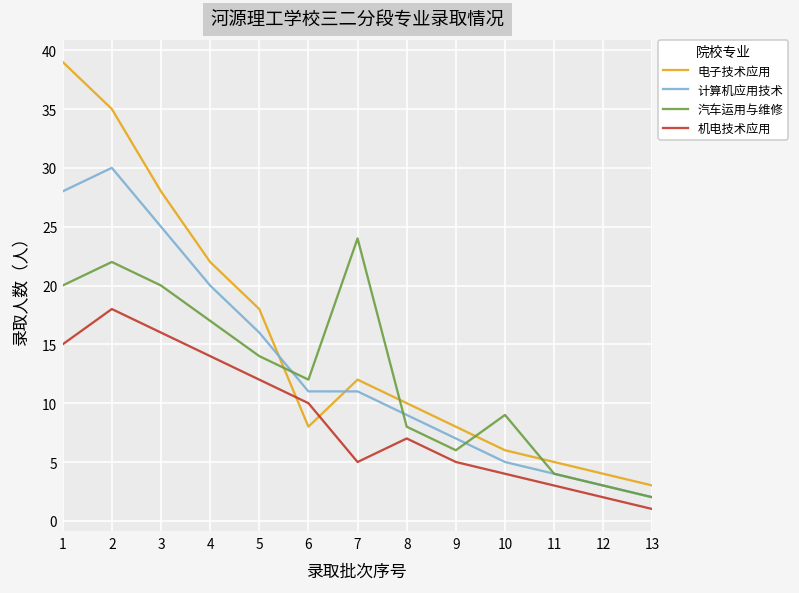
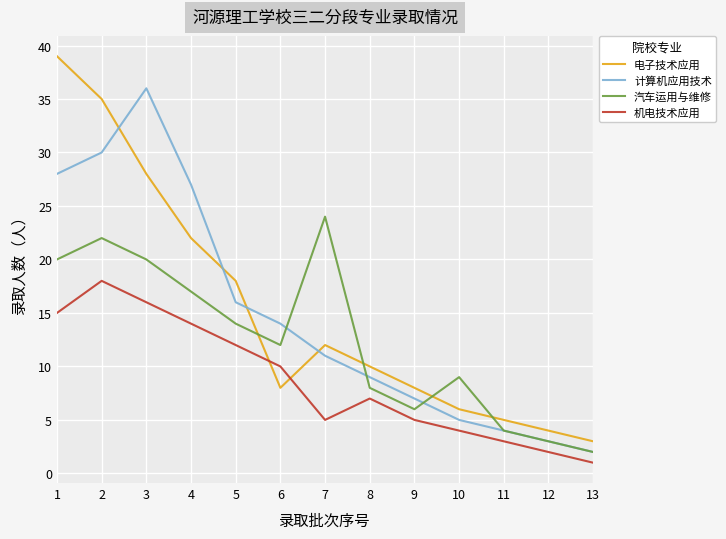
计算机应用技术, 3: 25 -> 36
计算机应用技术, 4: 20 -> 27
计算机应用技术, 6: 11 -> 14
